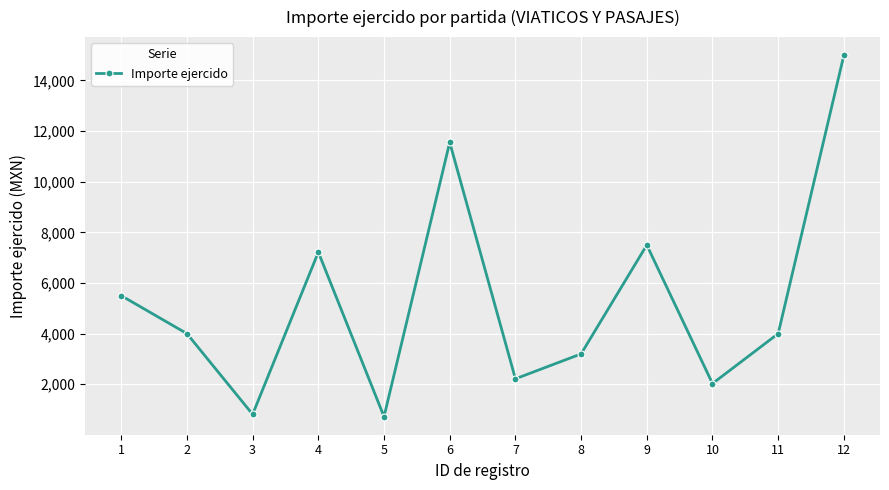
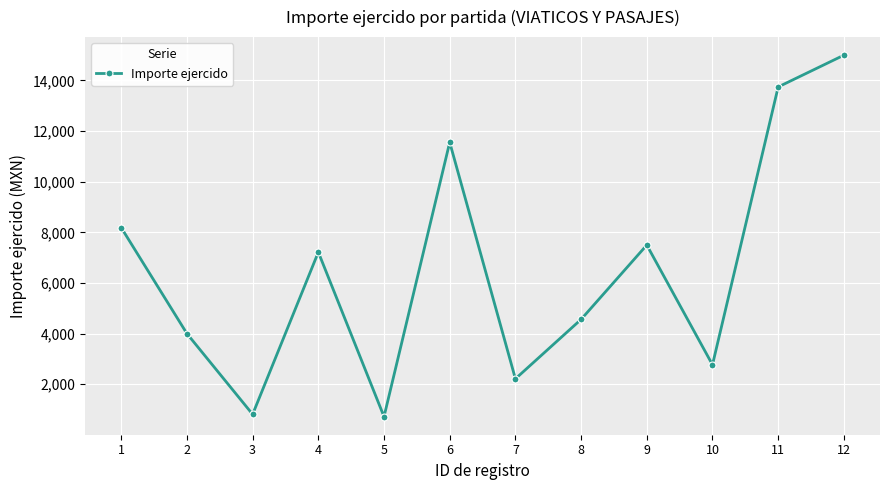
1: 5,500 -> 8,200
8: 3,200 -> 4,600
10: 2,000 -> 2,800
11: 4,000 -> 13,700
